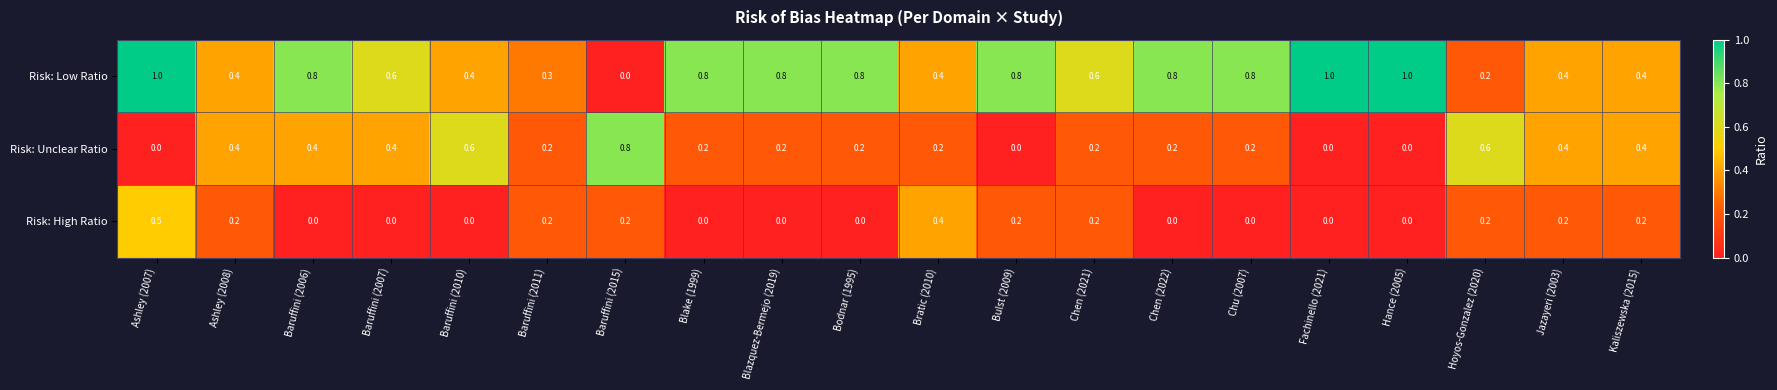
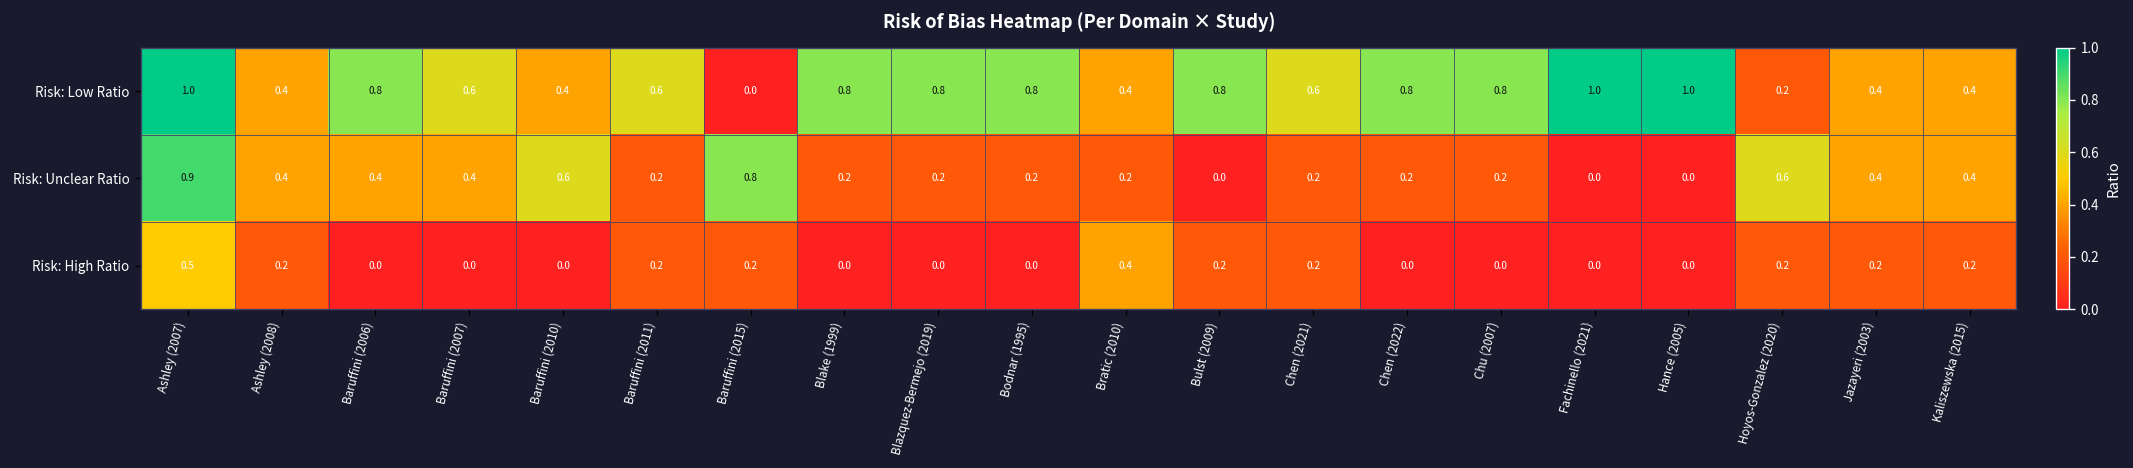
Risk: Low Ratio, Baruffini (2011): 0.3 -> 0.6
Risk: Unclear Ratio, Ashley (2007): 0.0 -> 0.9
